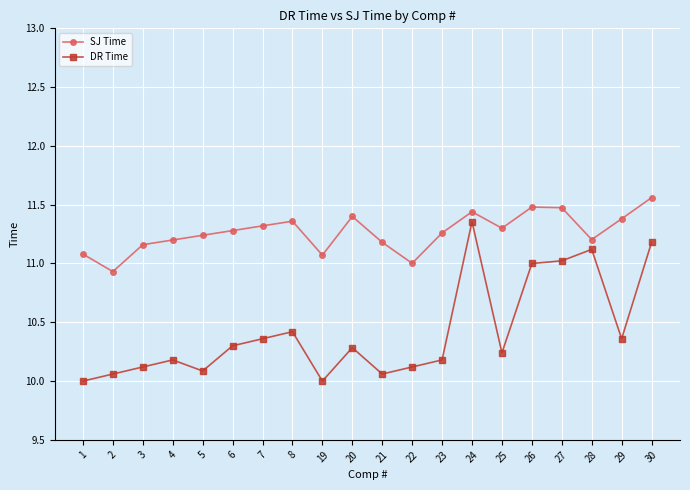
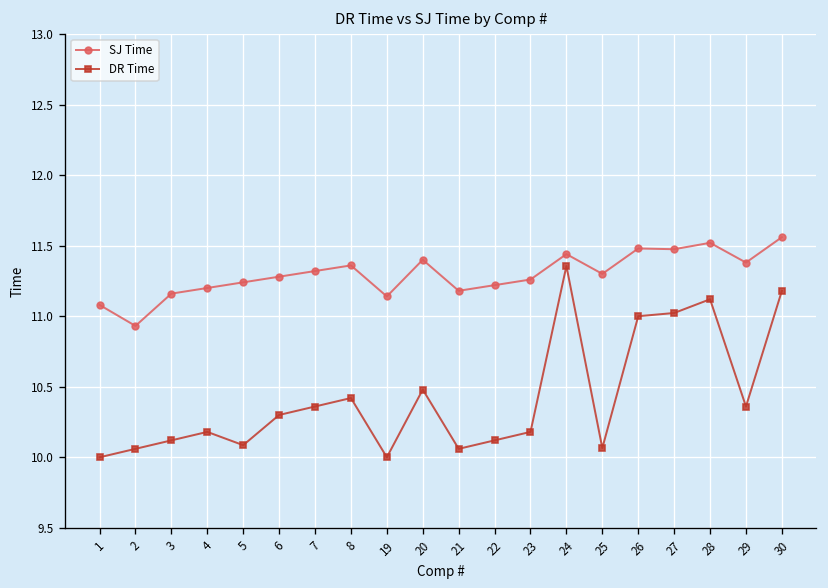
SJ Time, 19: 11.07 -> 11.14
DR Time, 20: 10.28 -> 10.48
SJ Time, 22: 11.00 -> 11.22
DR Time, 25: 10.24 -> 10.07
SJ Time, 28: 11.20 -> 11.52
